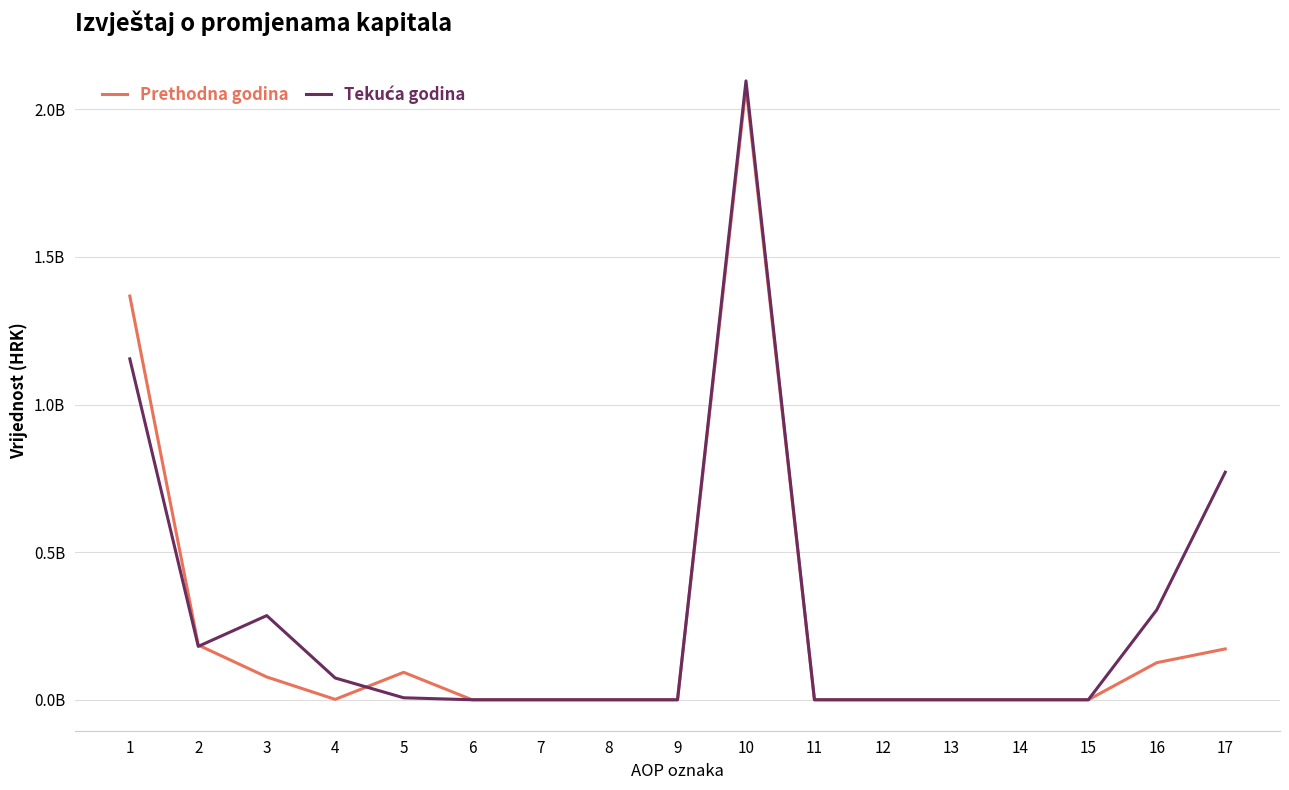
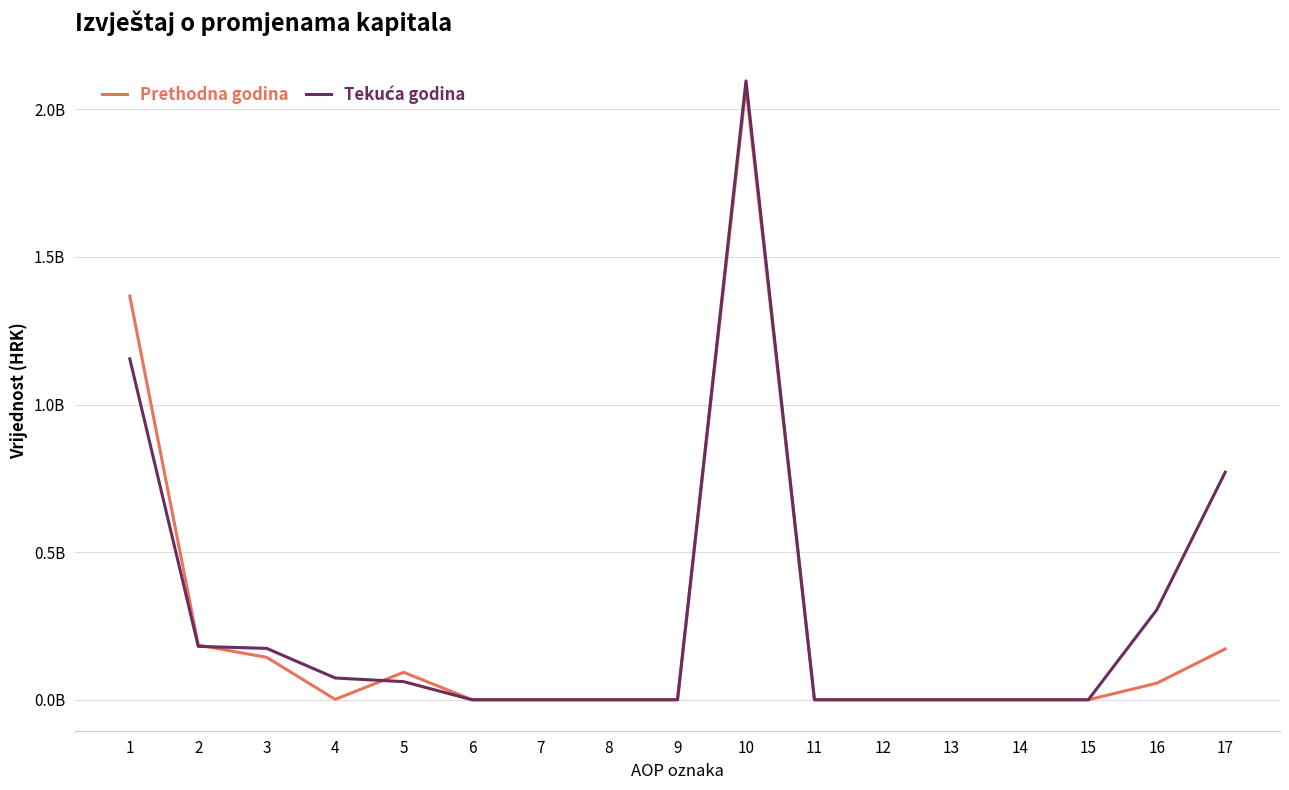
Prethodna godina, 3: 80000000 -> 140000000
Tekuća godina, 3: 290000000 -> 170000000
Tekuća godina, 5: 10000000 -> 60000000
Prethodna godina, 16: 130000000 -> 60000000
